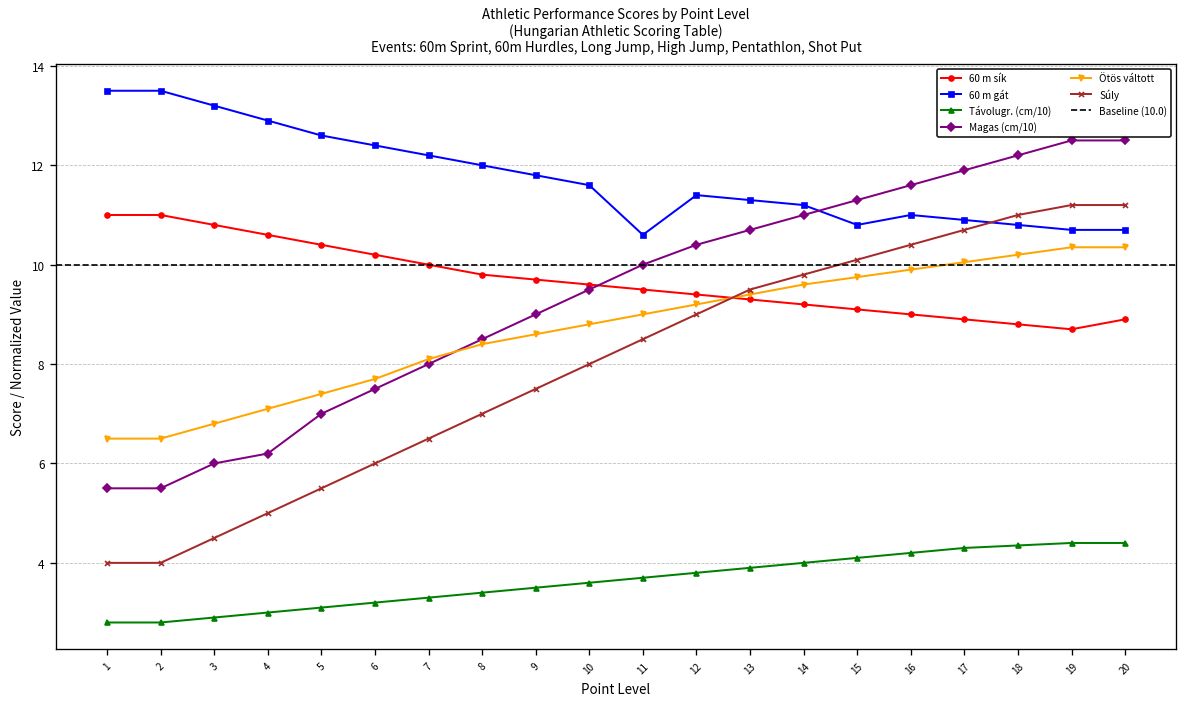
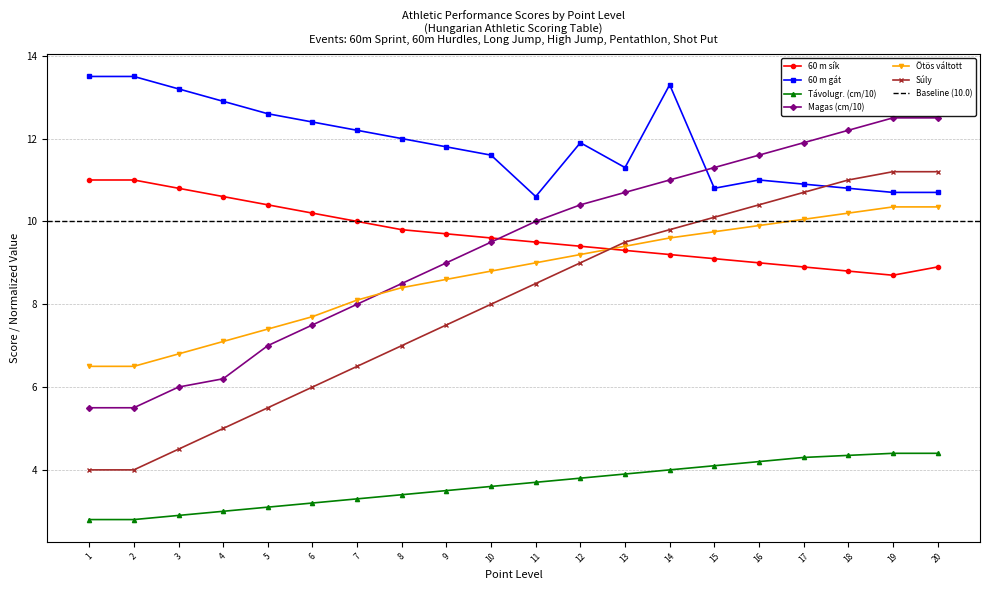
60 m gát, 12: 11.4 -> 11.9
60 m gát, 14: 11.2 -> 13.3
